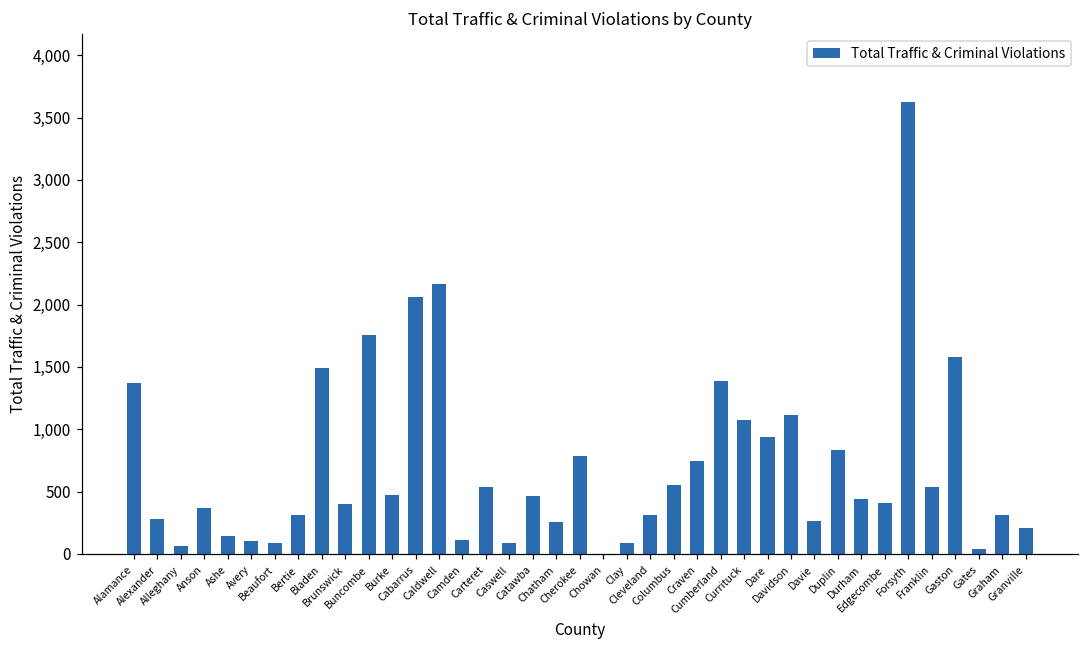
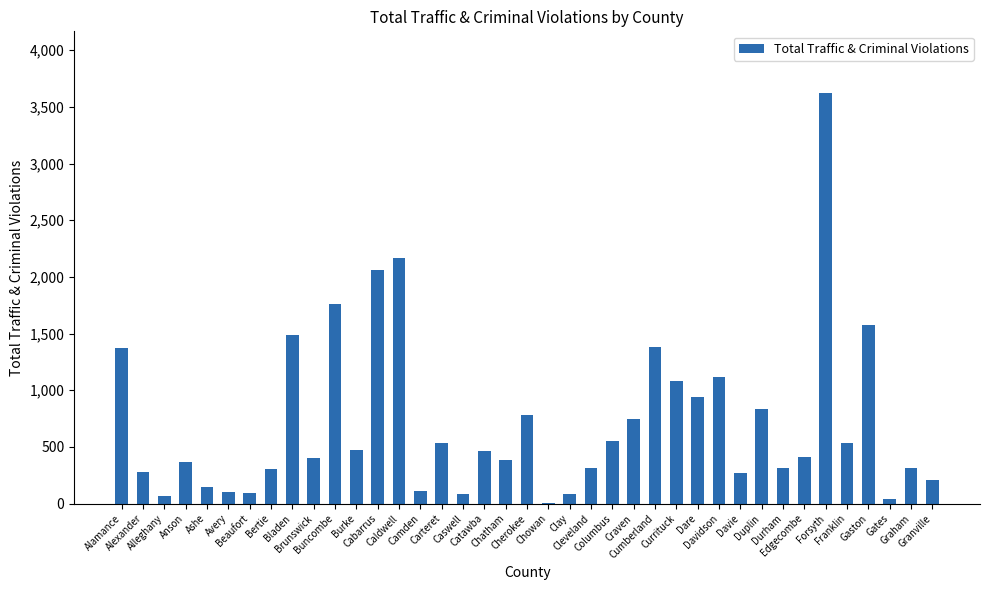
Chatham: 260 -> 390
Durham: 440 -> 320
